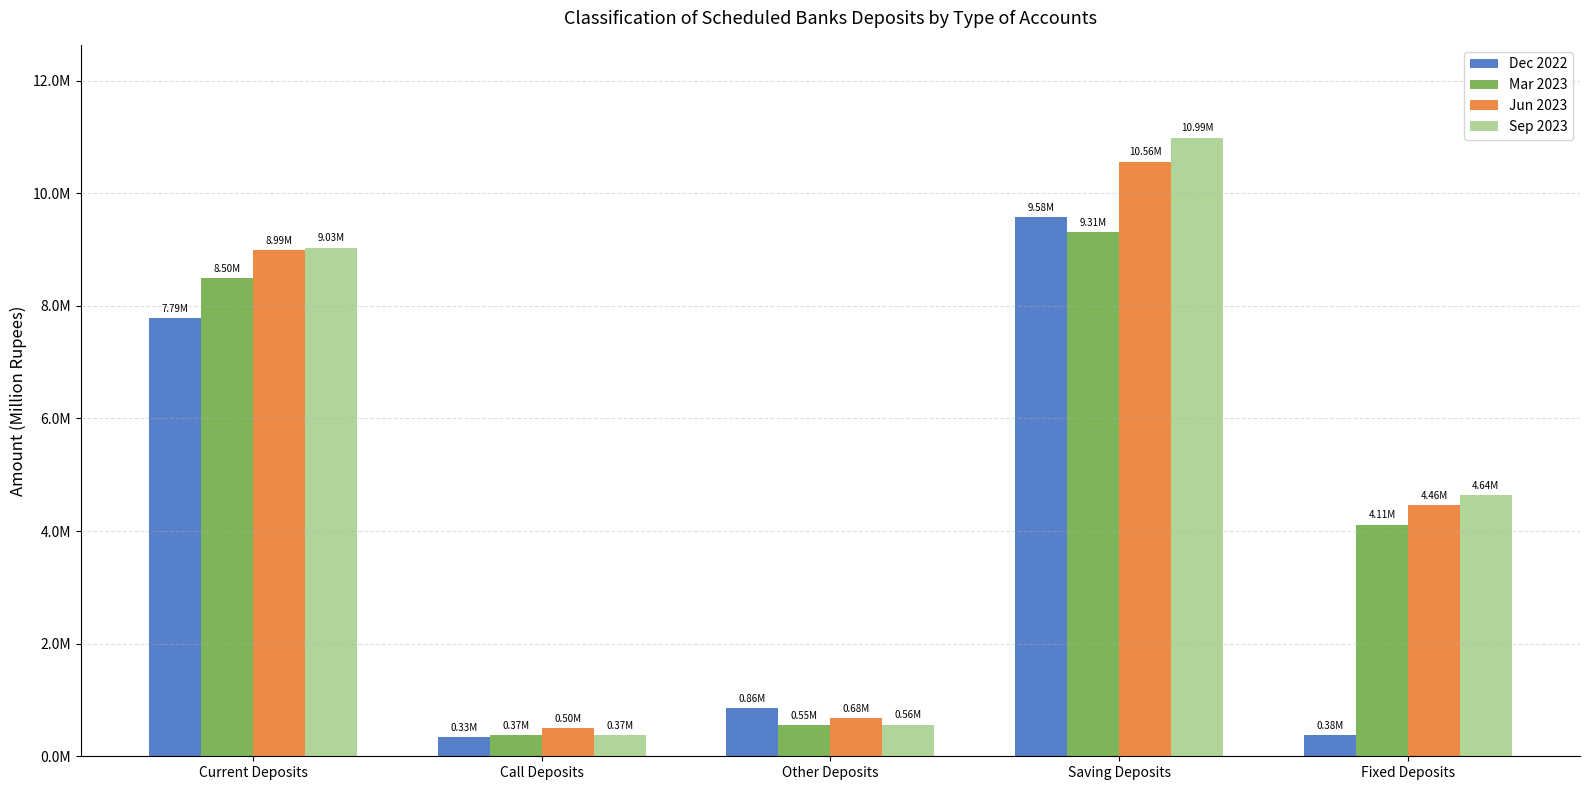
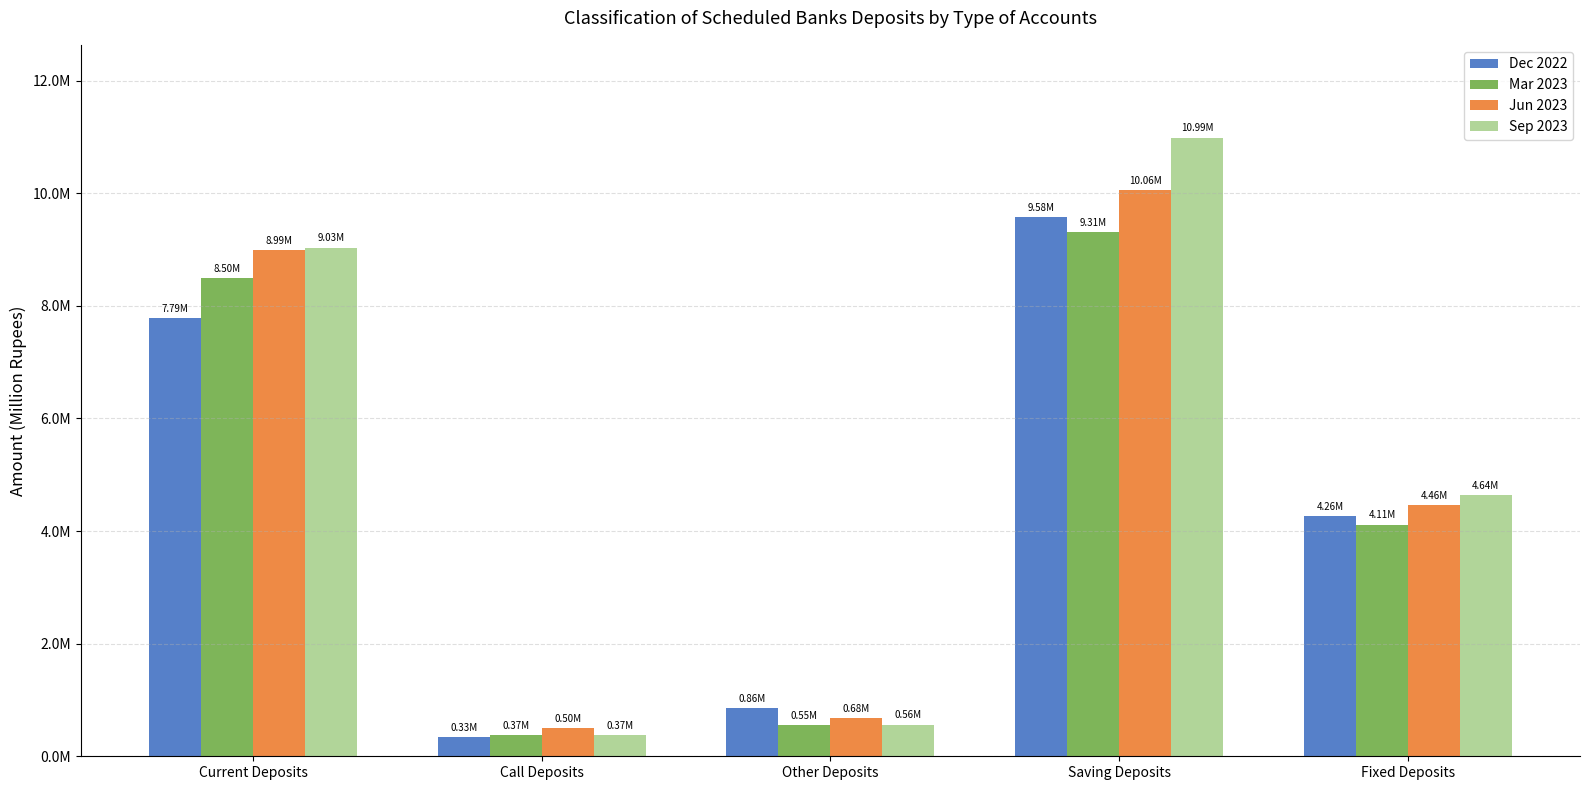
Jun 2023, Saving Deposits: 10.56M -> 10.06M
Dec 2022, Fixed Deposits: 0.38M -> 4.26M
